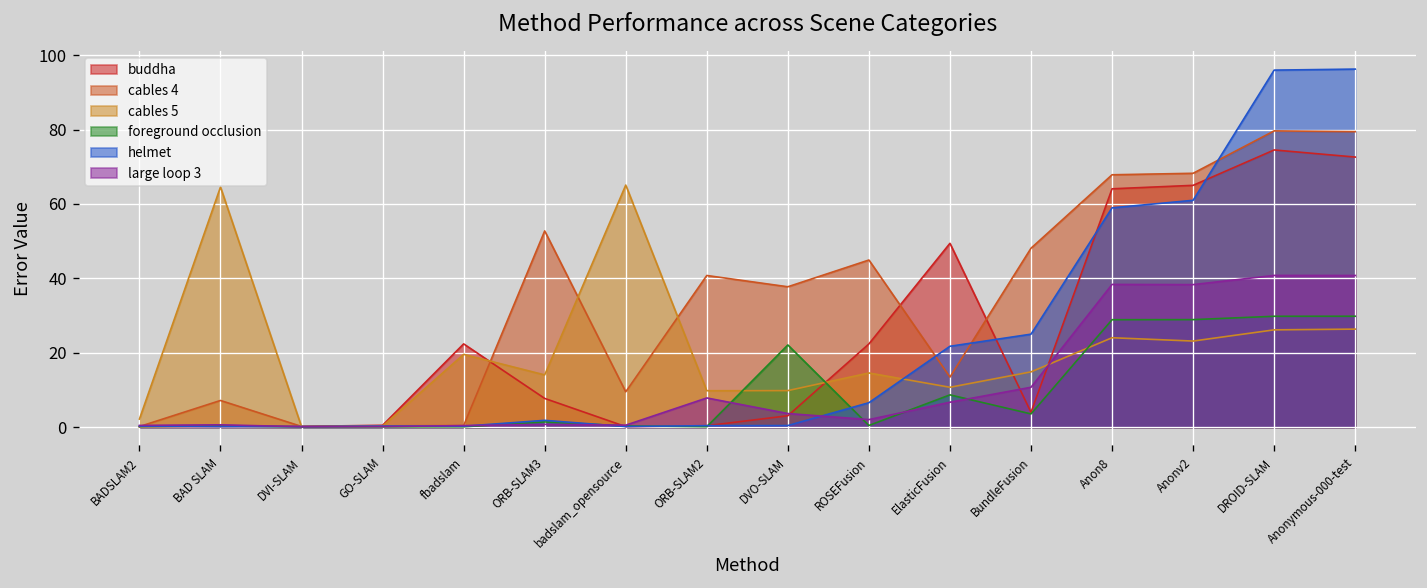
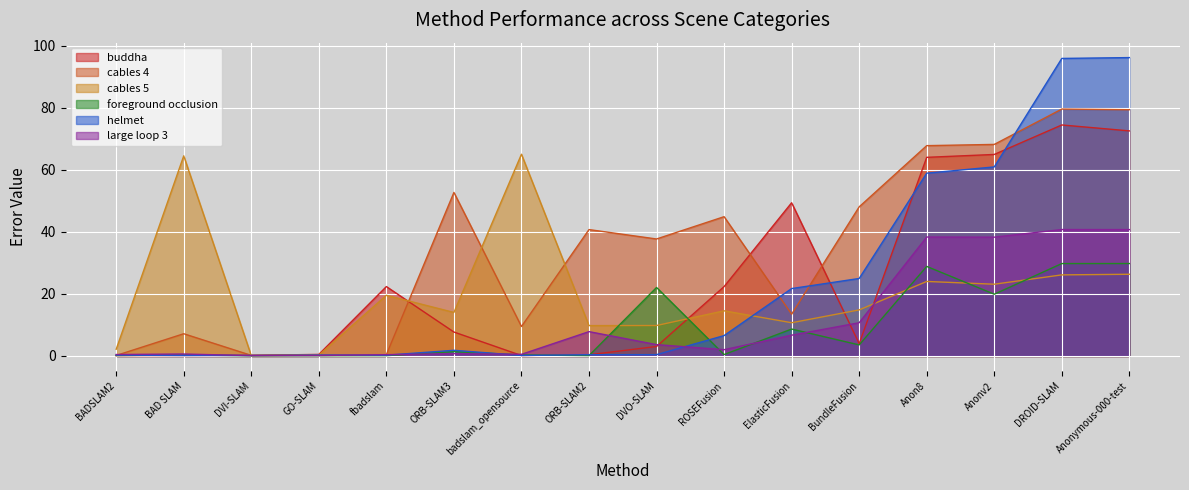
foreground occlusion, Anonv2: 29 -> 20
